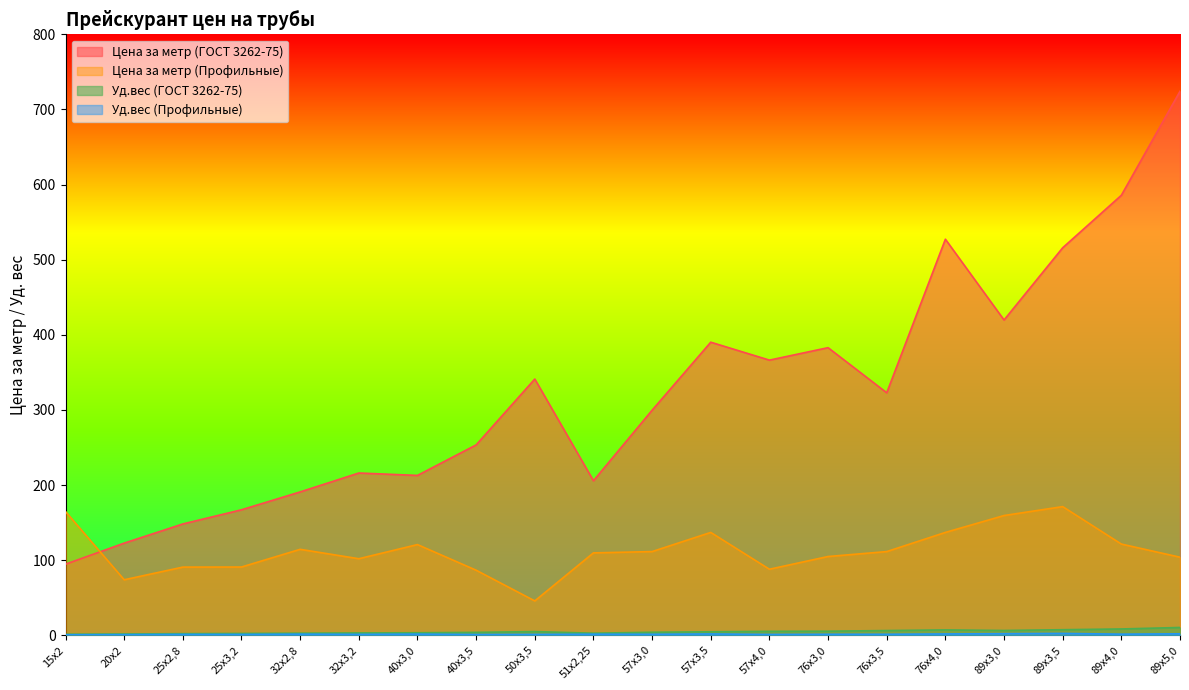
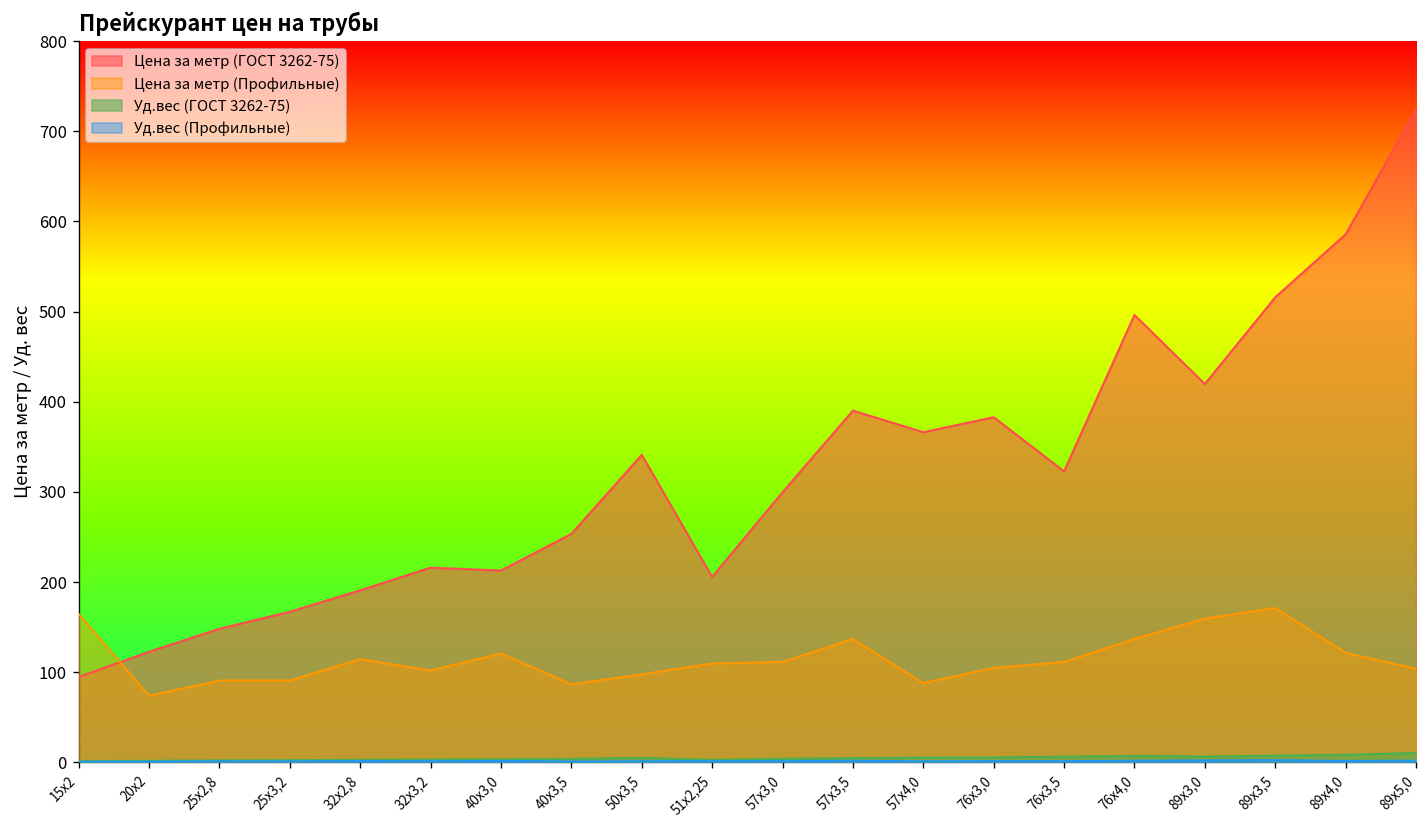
Цена за метр (Профильные), 50х3,5: 50 -> 100
Цена за метр (ГОСТ 3262-75), 76х4,0: 530 -> 500
